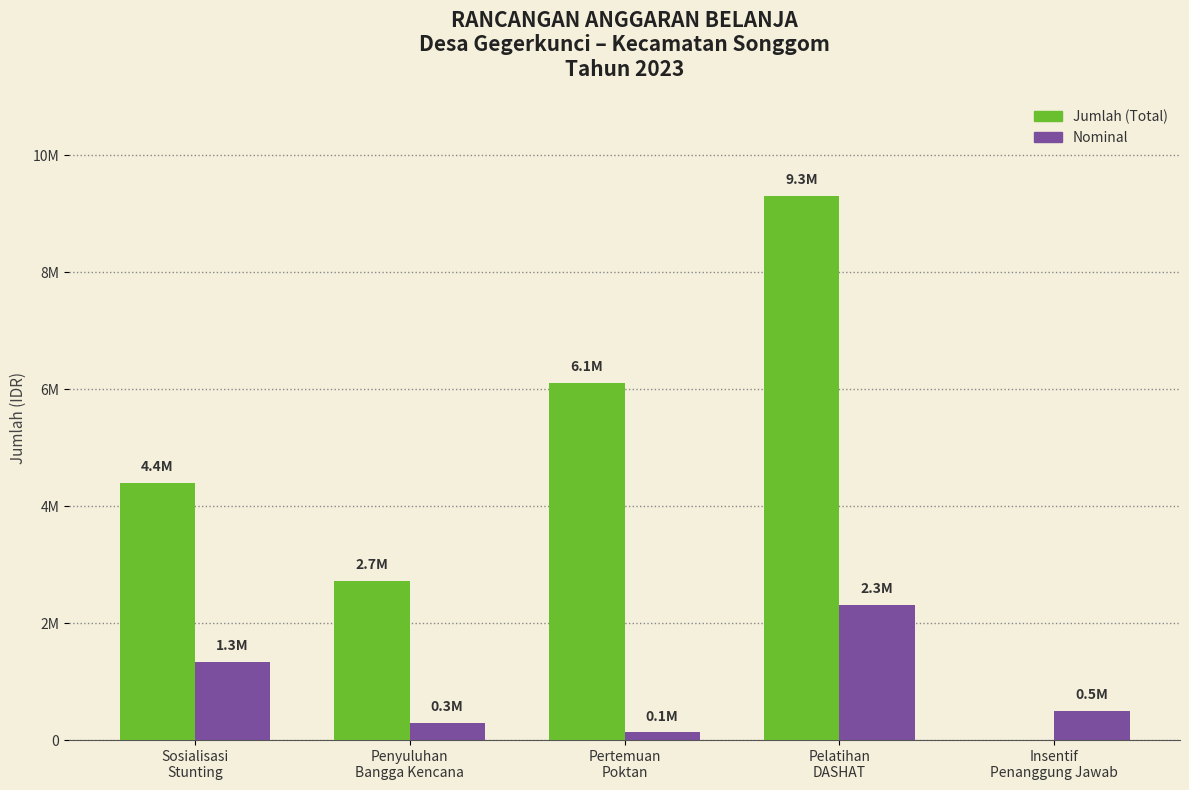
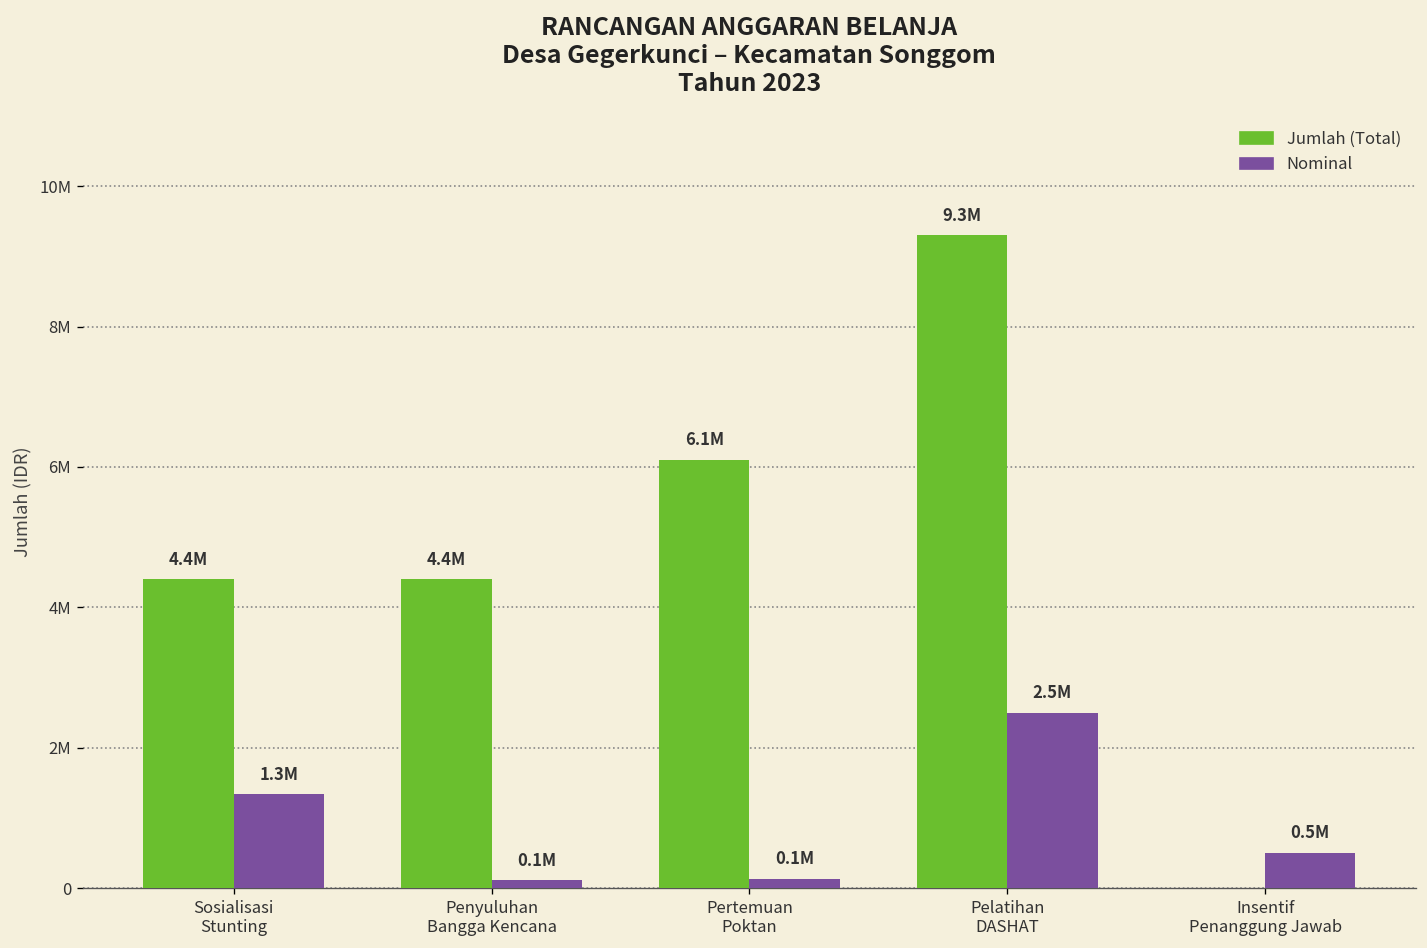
Jumlah (Total), Penyuluhan Bangga Kencana: 2.7M -> 4.4M
Nominal, Penyuluhan Bangga Kencana: 0.3M -> 0.1M
Nominal, Pelatihan DASHAT: 2.3M -> 2.5M
